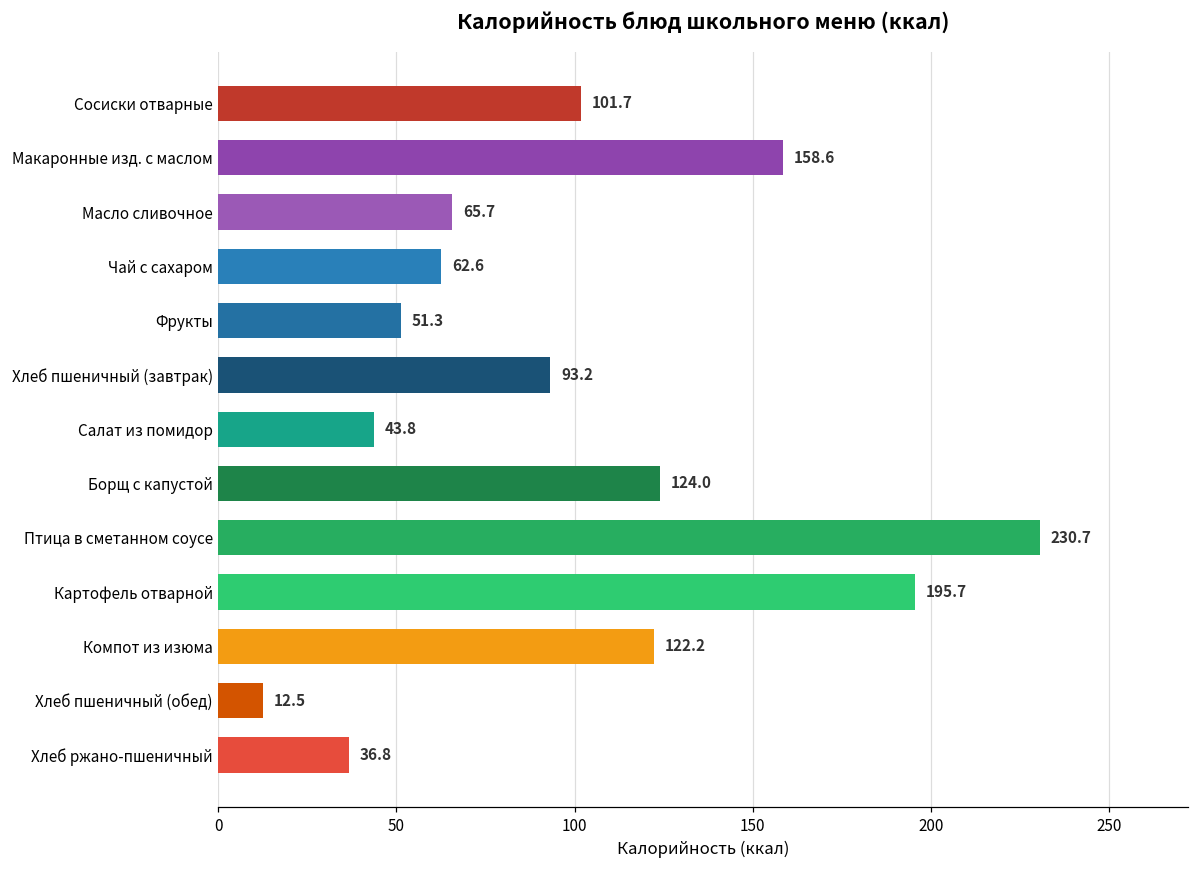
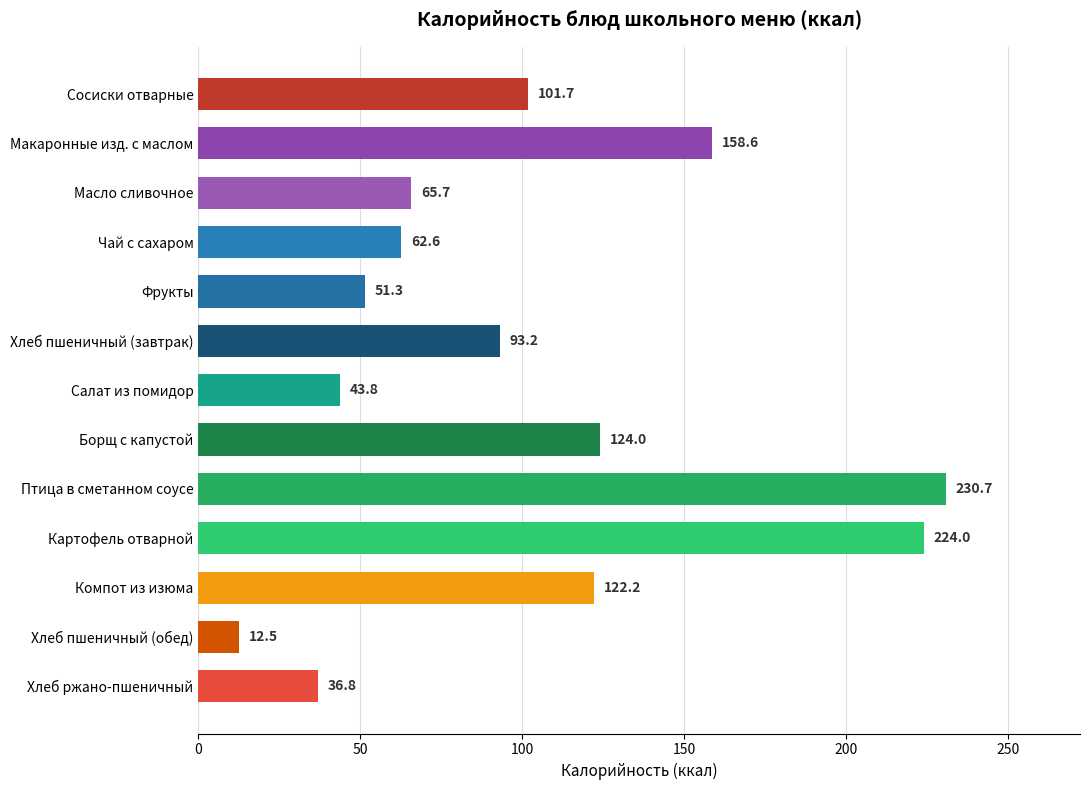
Картофель отварной: 195.7 -> 224.0
